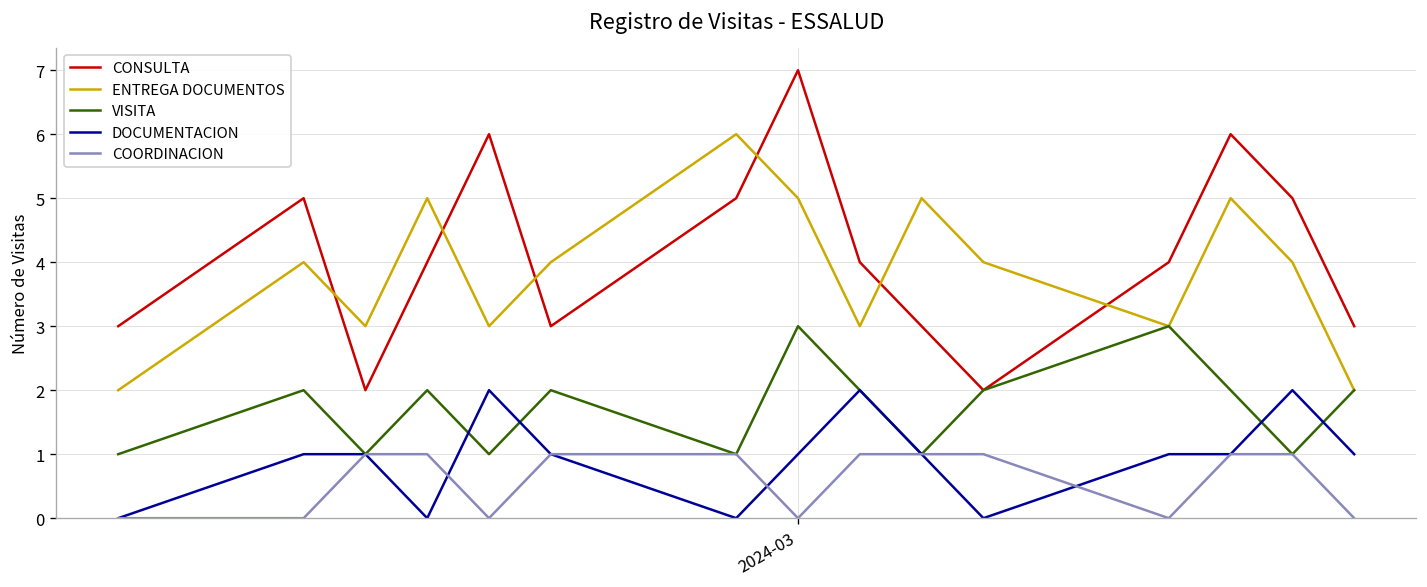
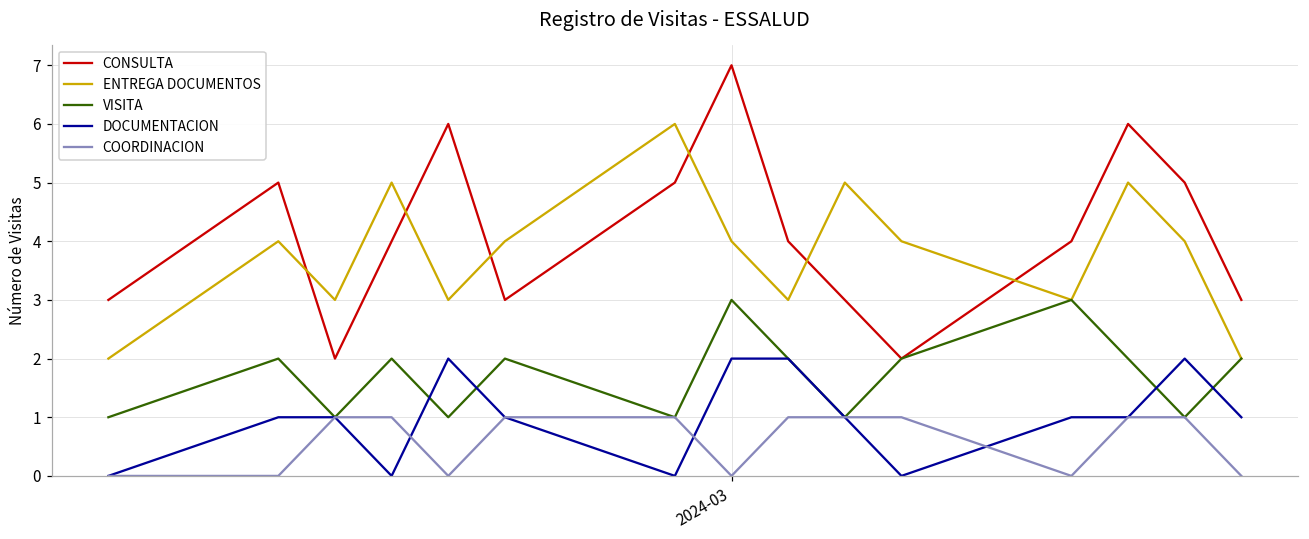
ENTREGA DOCUMENTOS, 2024-03: 5 -> 4
DOCUMENTACION, 2024-03: 1 -> 2
